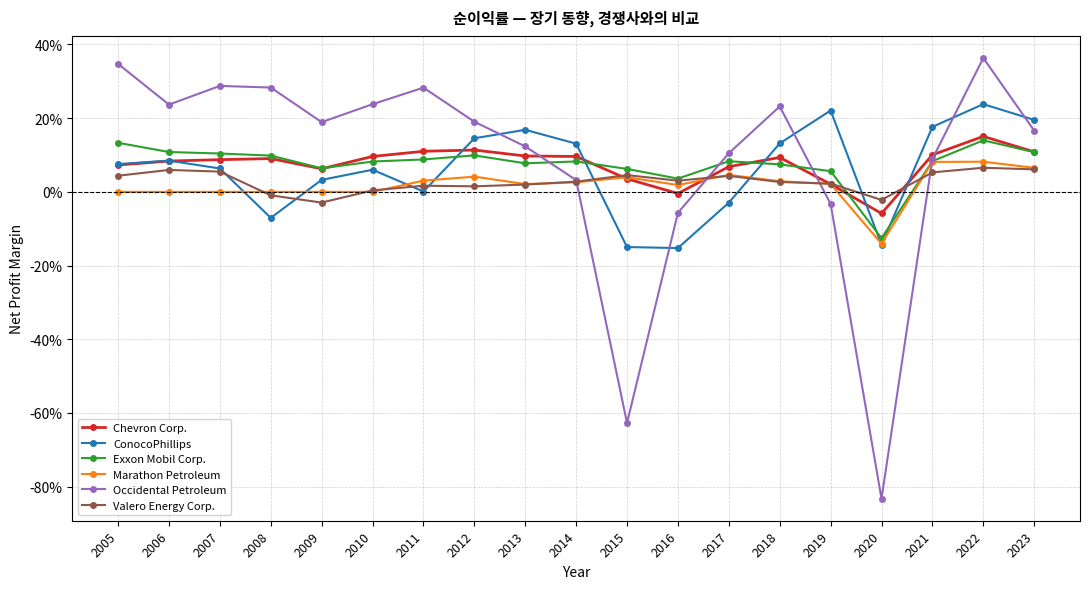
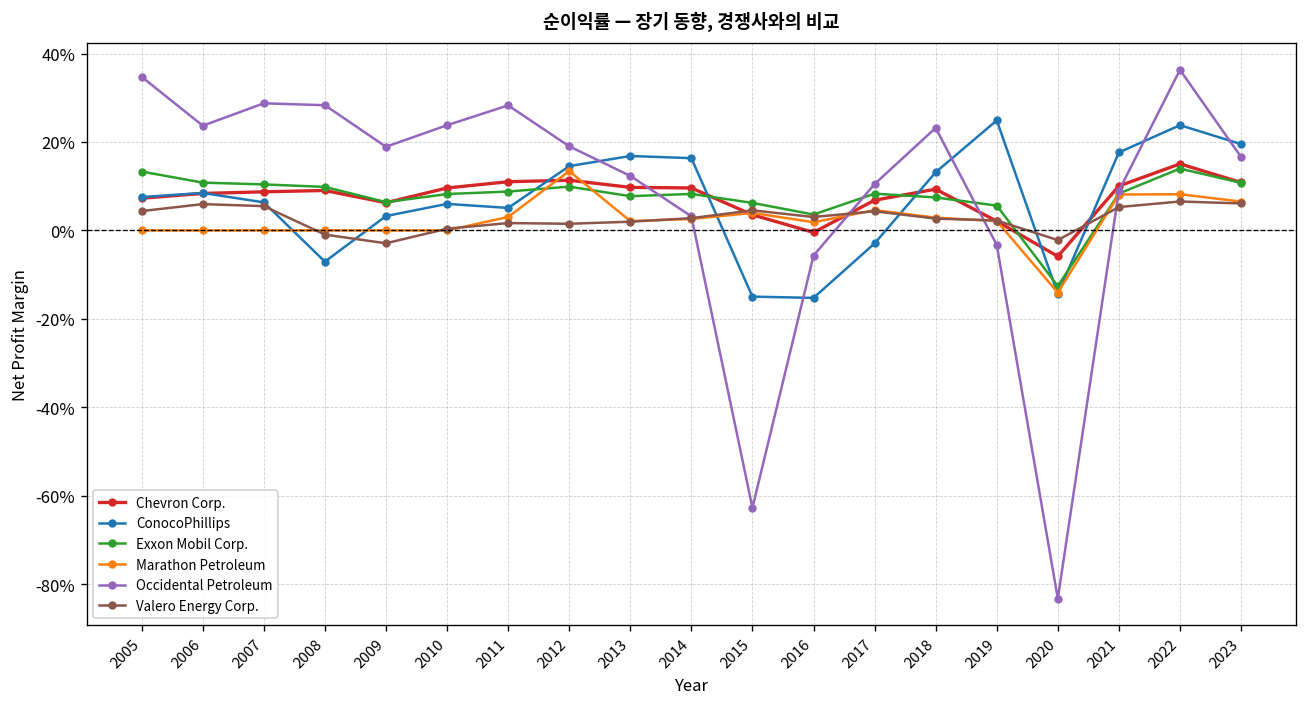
ConocoPhillips, 2011: 0% -> 5%
Marathon Petroleum, 2012: 4% -> 13%
ConocoPhillips, 2014: 13% -> 16%
ConocoPhillips, 2019: 22% -> 25%
